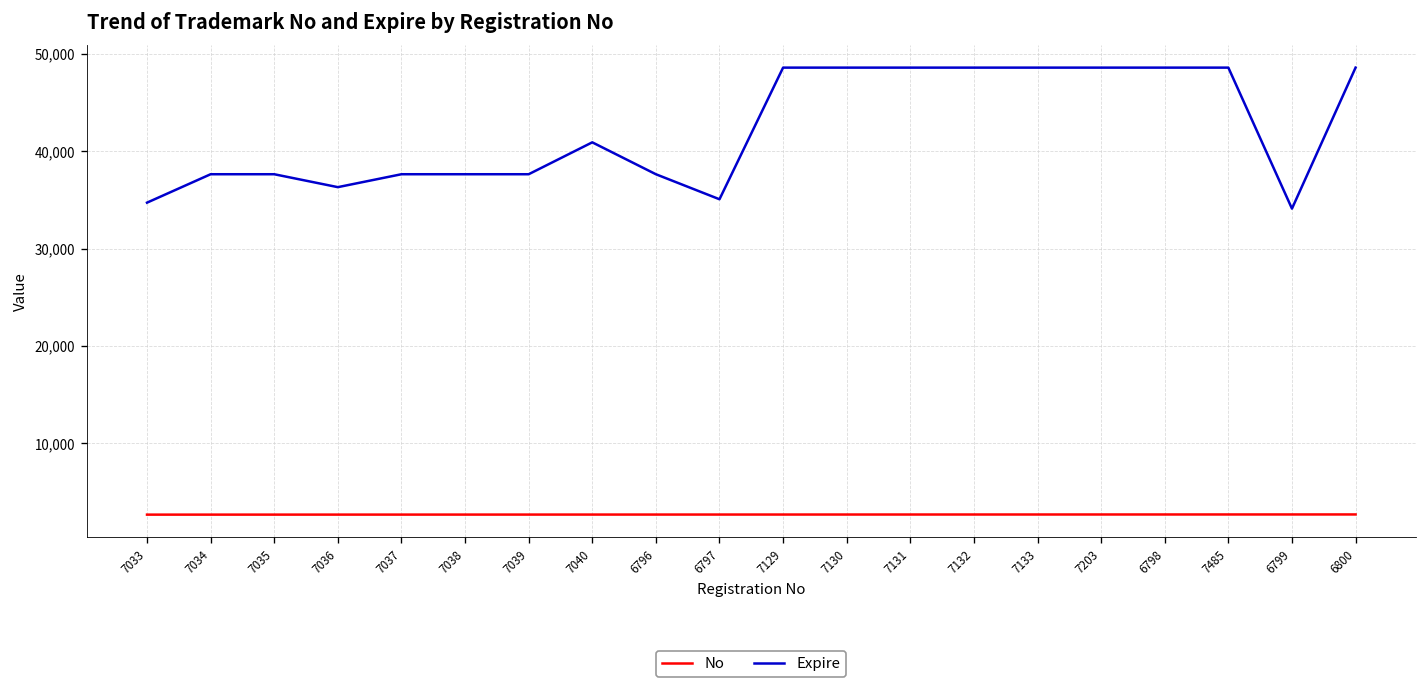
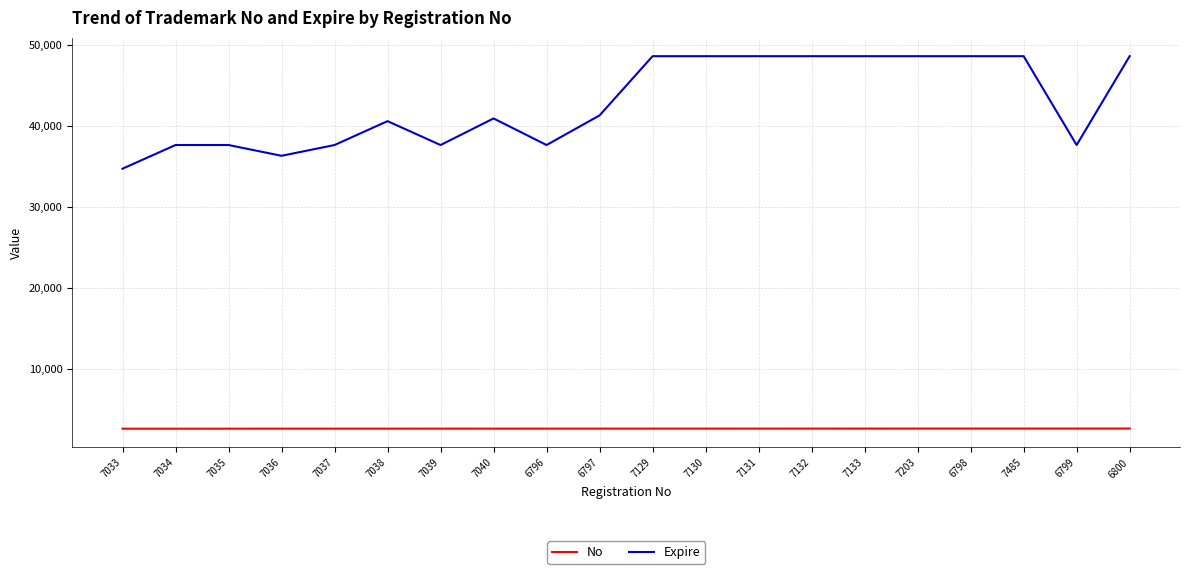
Expire, 7038: 38,000 -> 41,000
Expire, 6797: 35,000 -> 41,000
Expire, 6799: 34,000 -> 38,000
